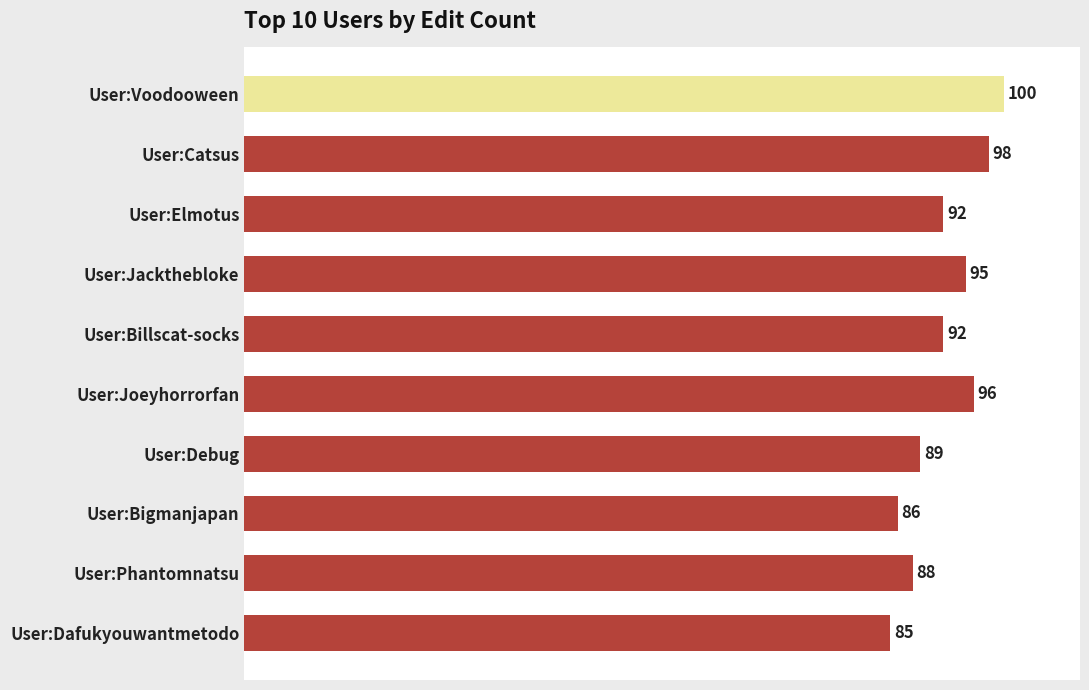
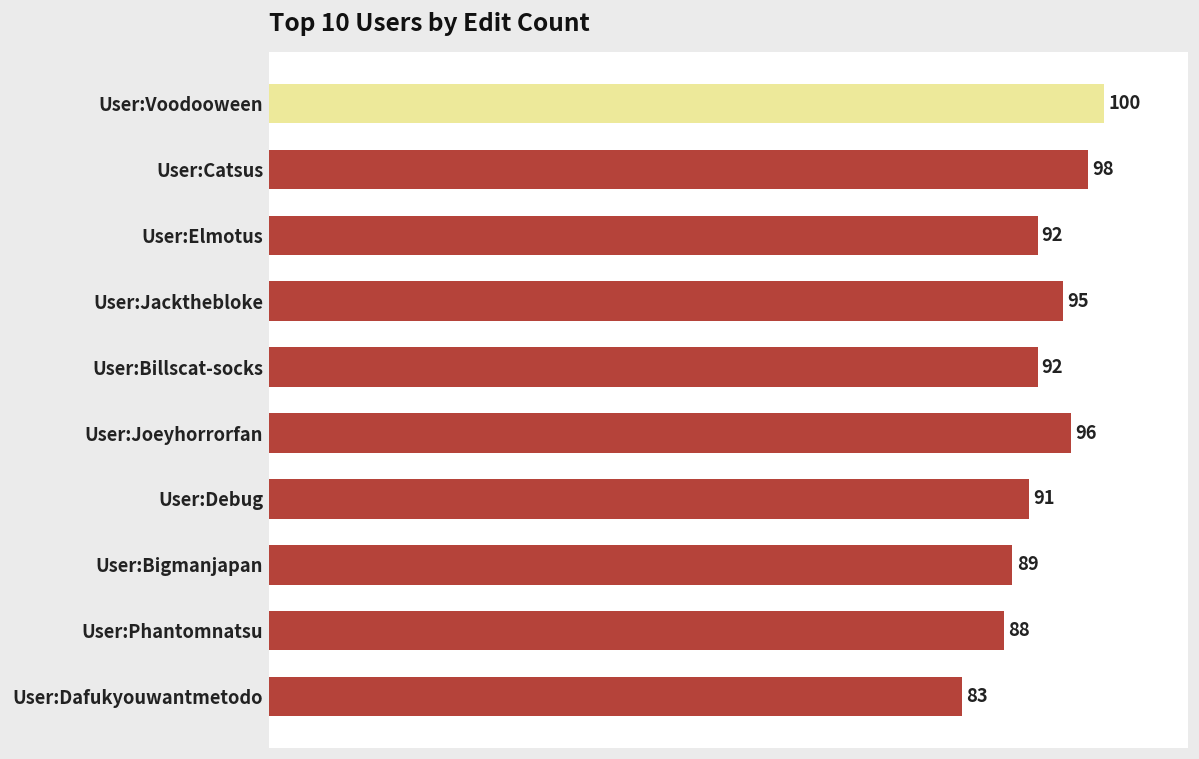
User:Debug: 89 -> 91
User:Bigmanjapan: 86 -> 89
User:Dafukyouwantmetodo: 85 -> 83
